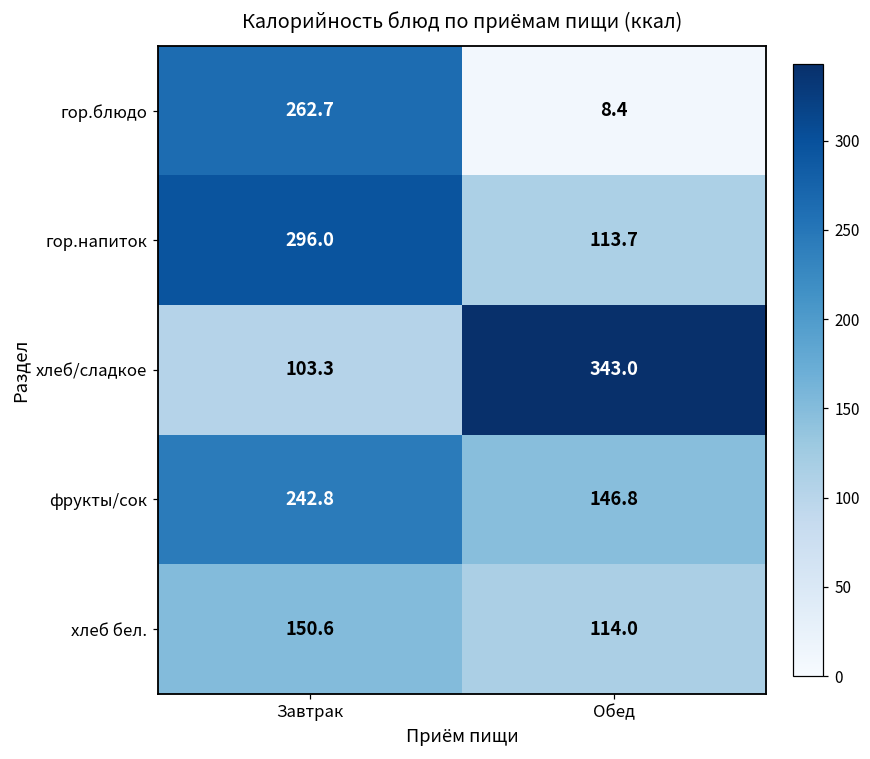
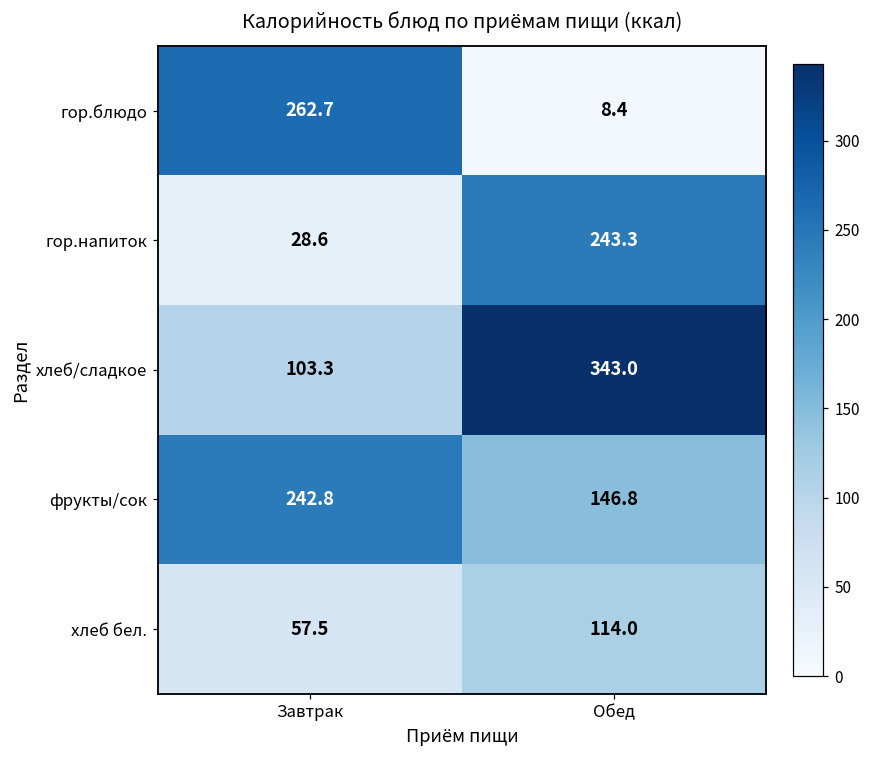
гор.напиток, Завтрак: 296.0 -> 28.6
гор.напиток, Обед: 113.7 -> 243.3
хлеб бел., Завтрак: 150.6 -> 57.5
